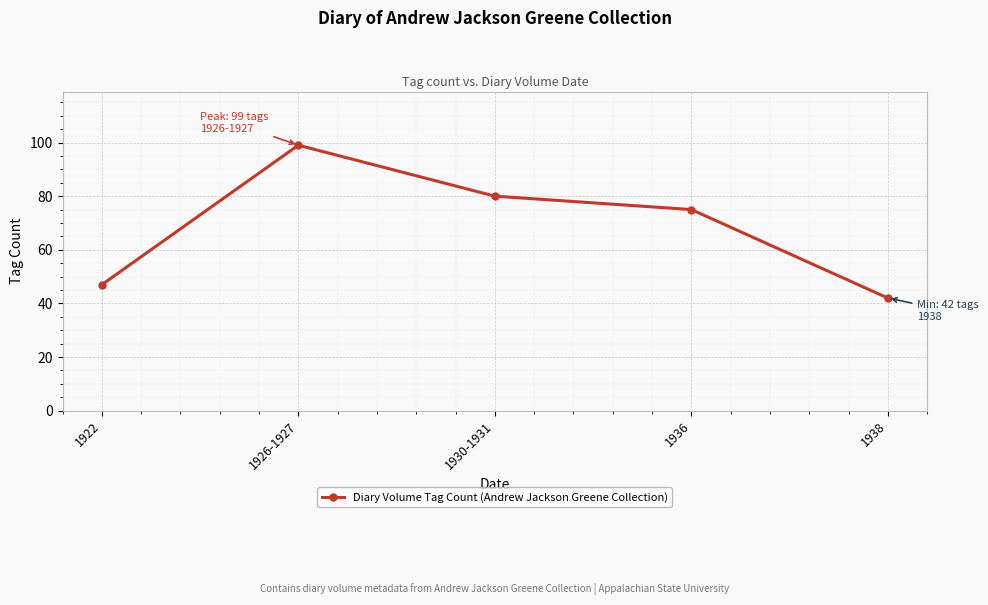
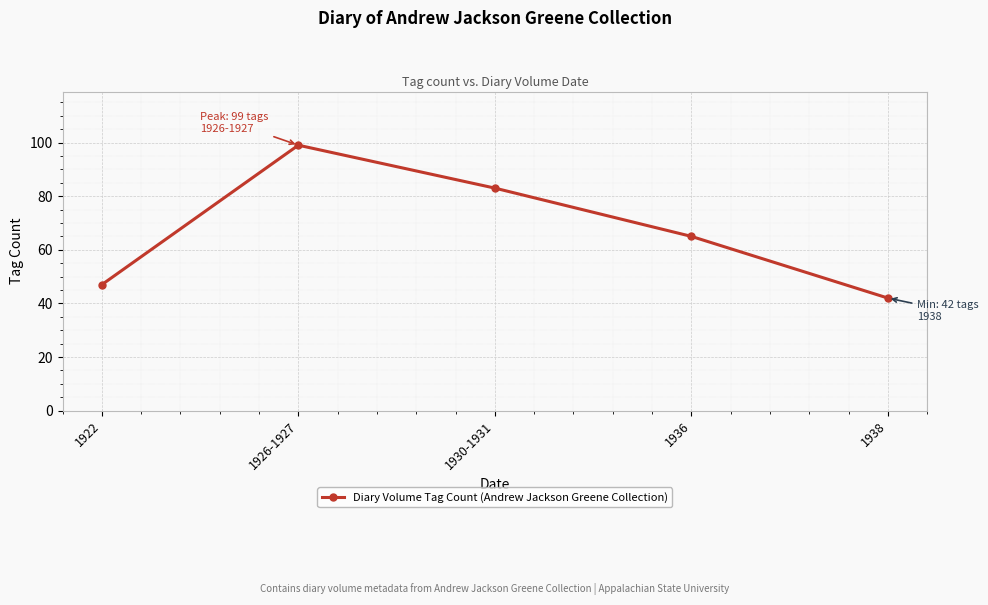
1930-1931: 80 -> 83
1936: 75 -> 65
